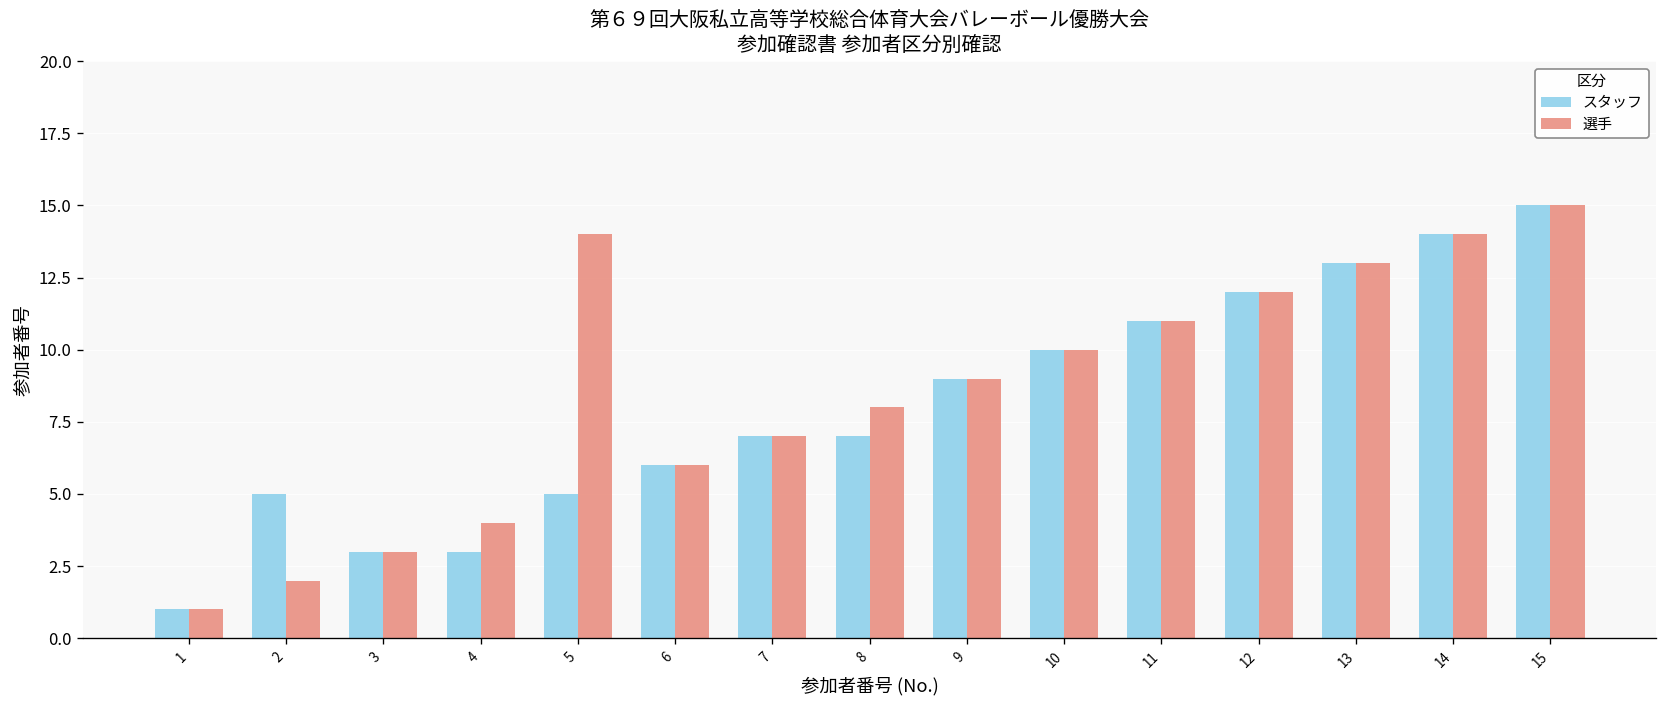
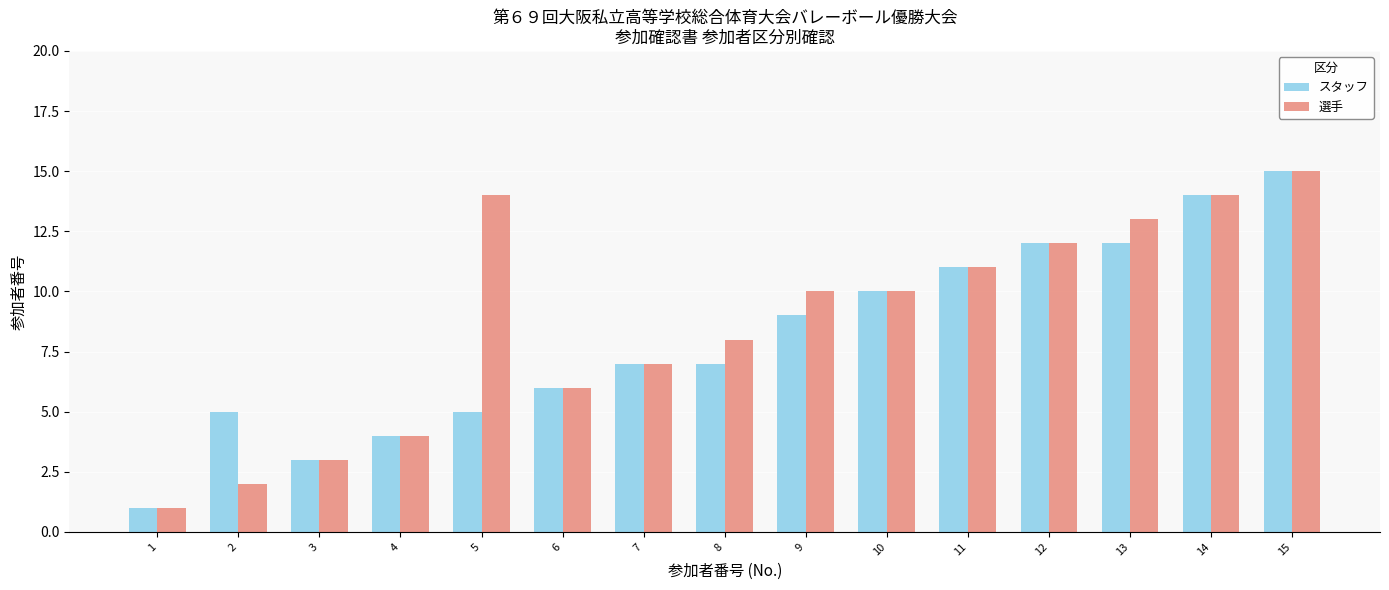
スタッフ, 4: 3 -> 4
選手, 9: 9 -> 10
スタッフ, 13: 13 -> 12
